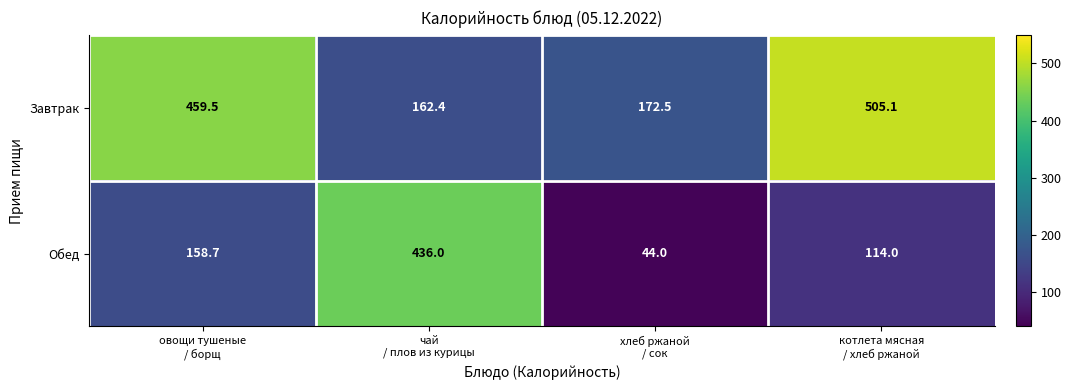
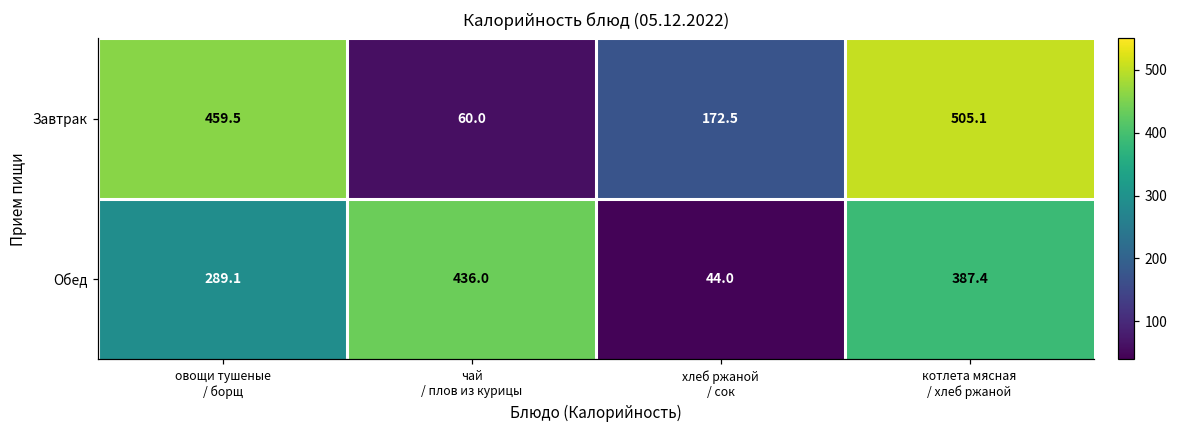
Завтрак, чай / плов из курицы: 162.4 -> 60.0
Обед, овощи тушеные / борщ: 158.7 -> 289.1
Обед, котлета мясная / хлеб ржаной: 114.0 -> 387.4
